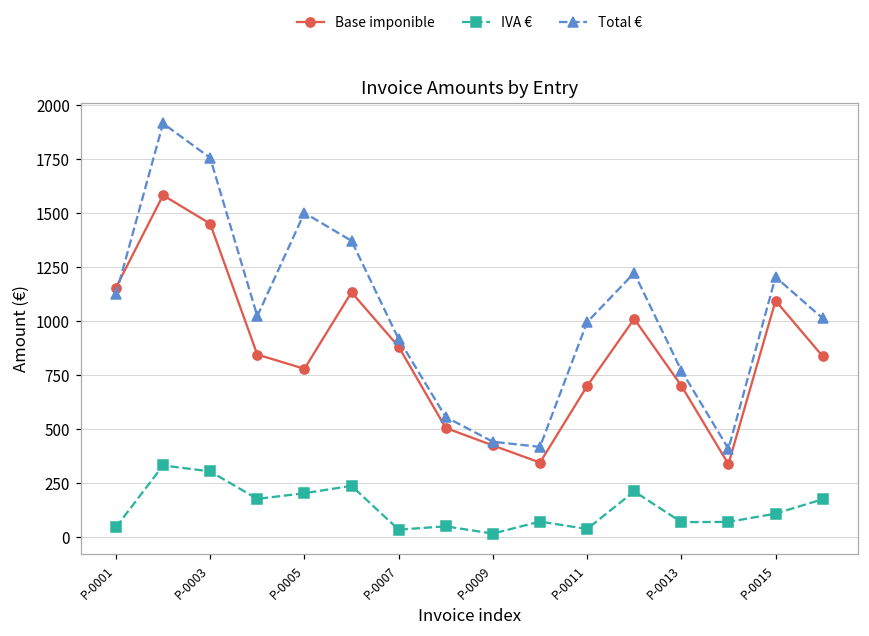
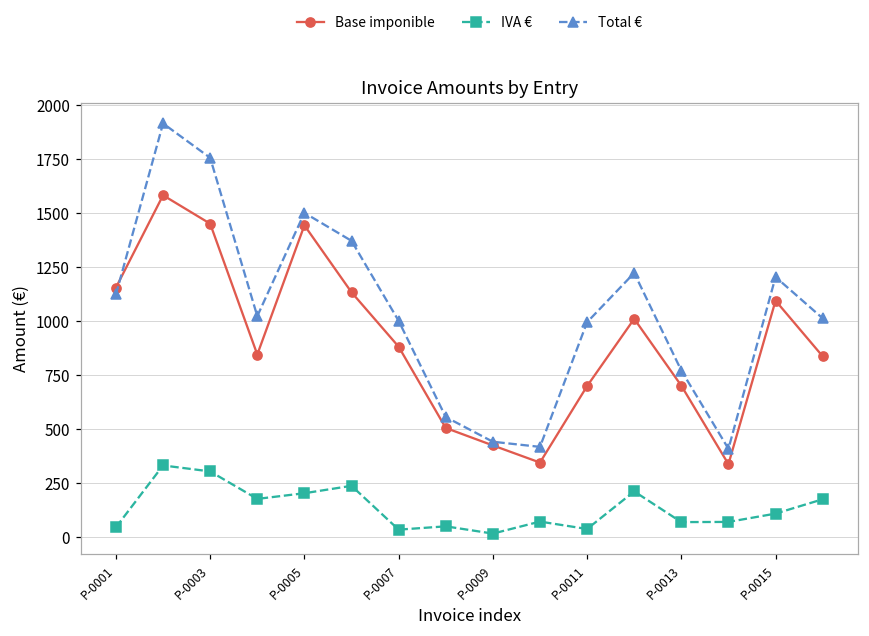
Base imponible, P-0005: 780 -> 1440
Total €, P-0007: 920 -> 1000
